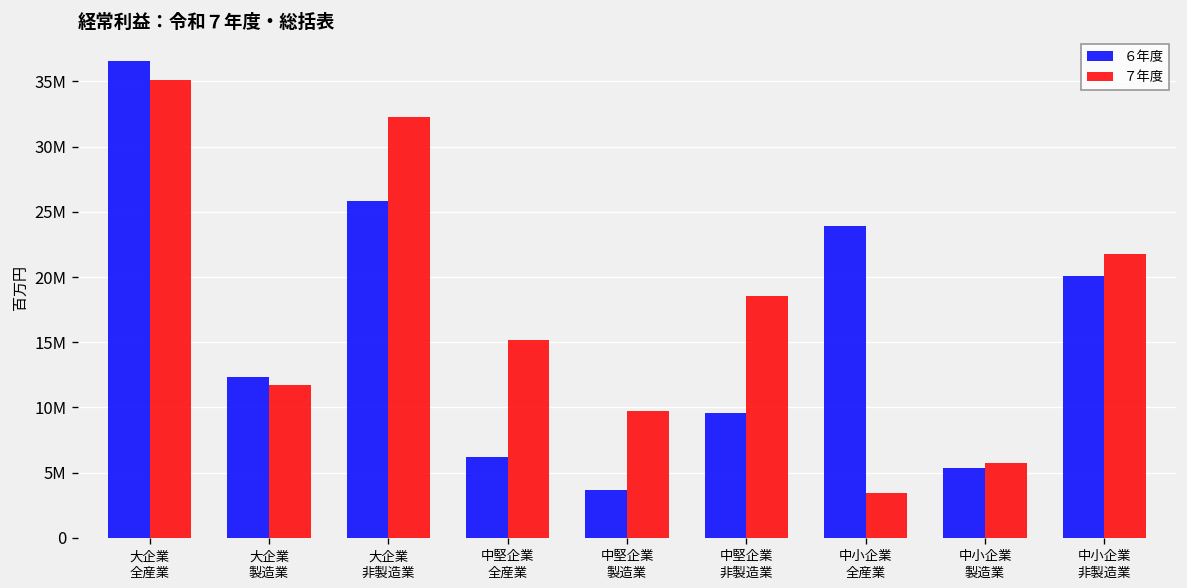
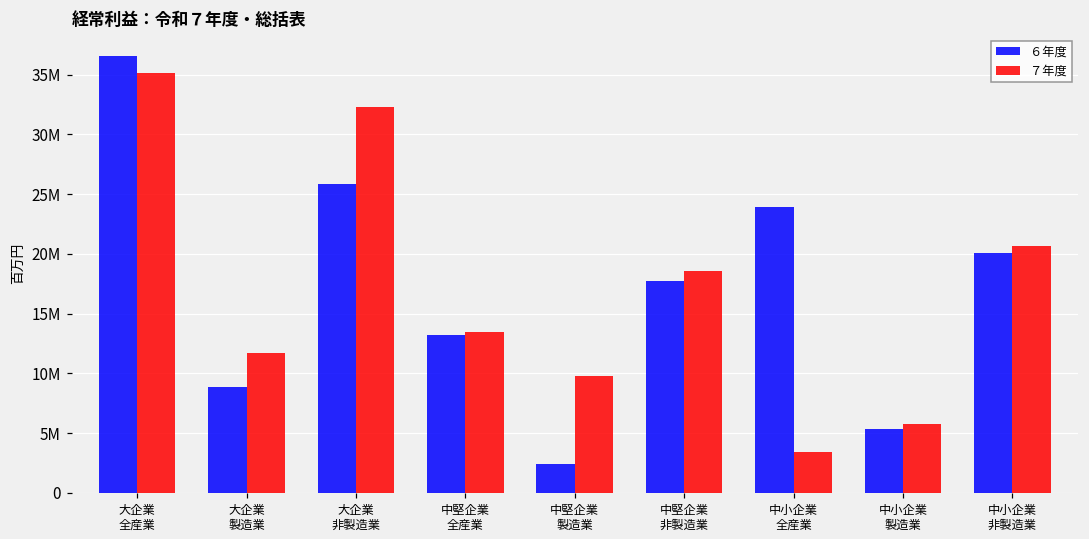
６年度, 大企業 製造業: 12300000 -> 8900000
６年度, 中堅企業 全産業: 6200000 -> 13200000
７年度, 中堅企業 全産業: 15200000 -> 13500000
６年度, 中堅企業 製造業: 3700000 -> 2400000
６年度, 中堅企業 非製造業: 9500000 -> 17800000
７年度, 中小企業 非製造業: 21800000 -> 20600000
